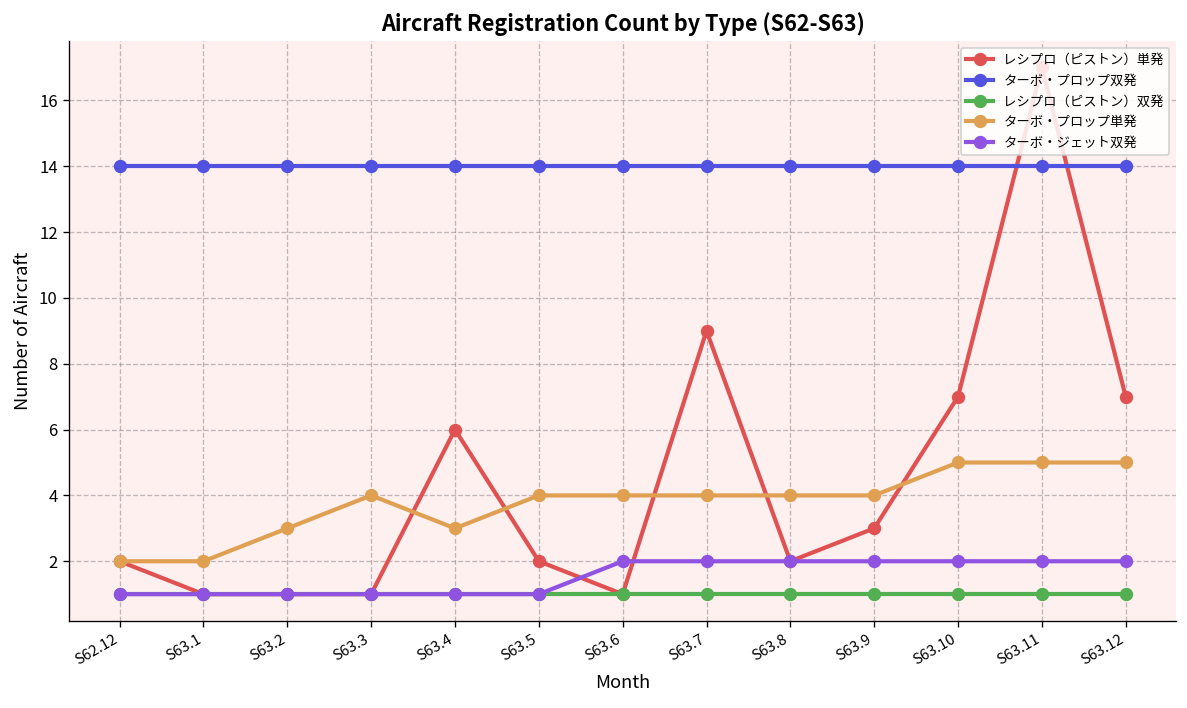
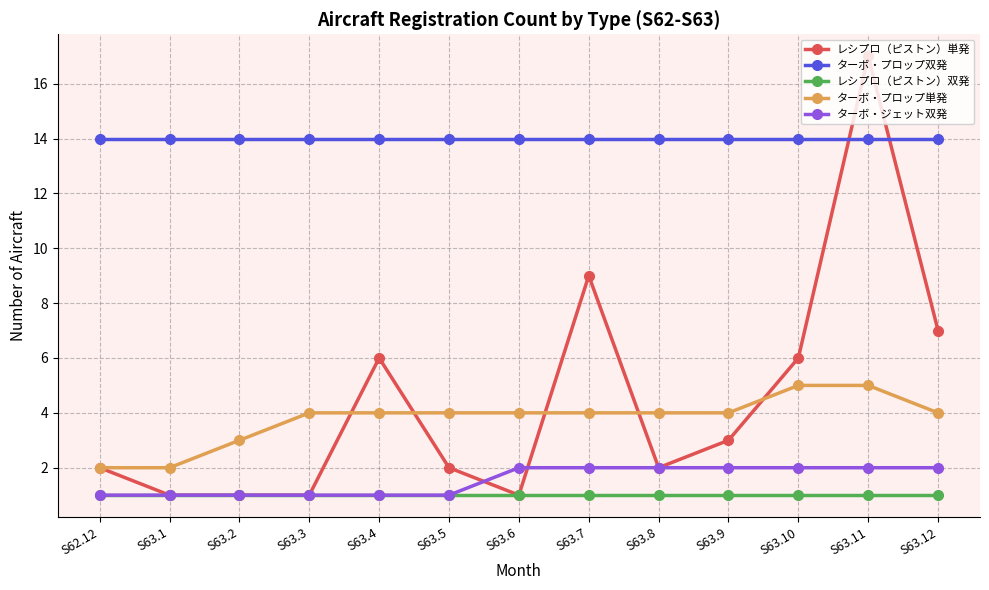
ターボ・プロップ単発, S63.4: 3 -> 4
レシプロ（ピストン）単発, S63.10: 7 -> 6
ターボ・プロップ単発, S63.12: 5 -> 4
